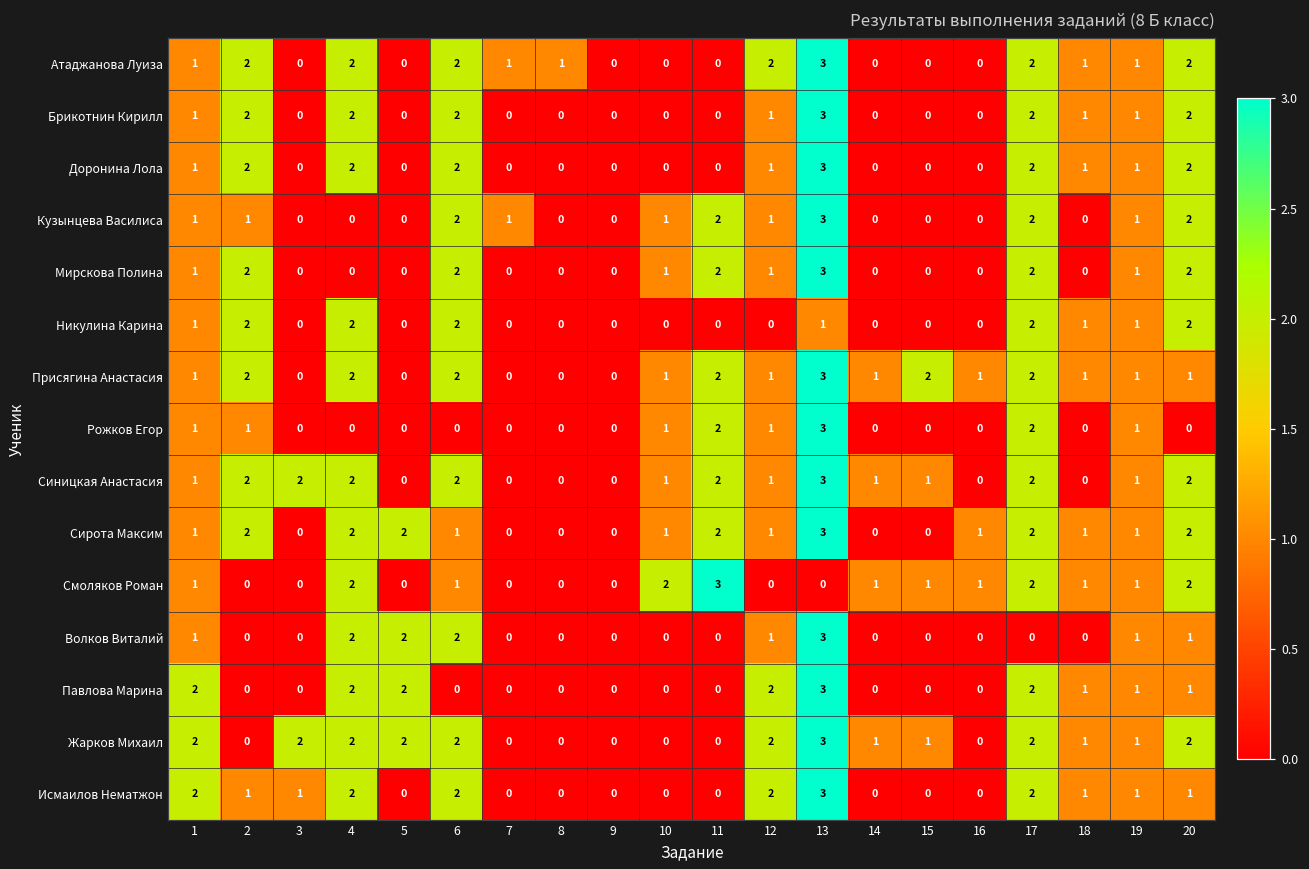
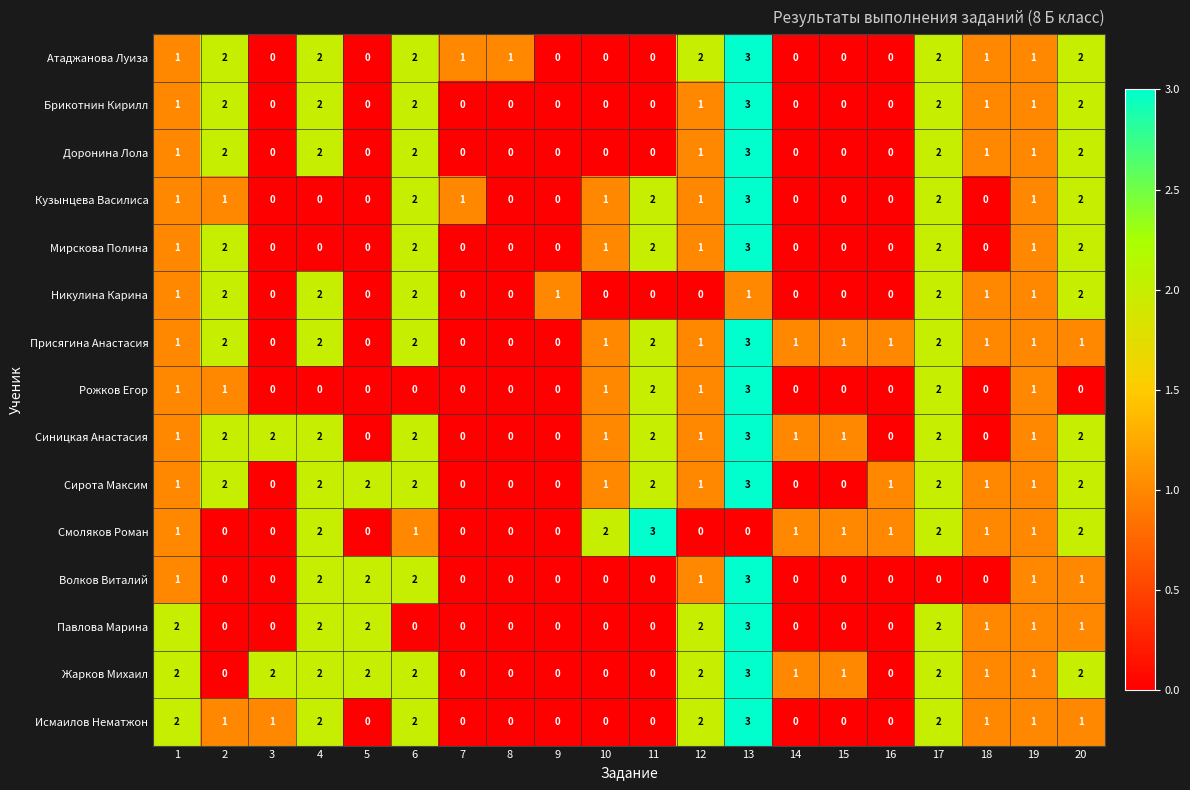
Никулина Карина, 9: 0 -> 1
Присягина Анастасия, 15: 2 -> 1
Сирота Максим, 6: 1 -> 2
